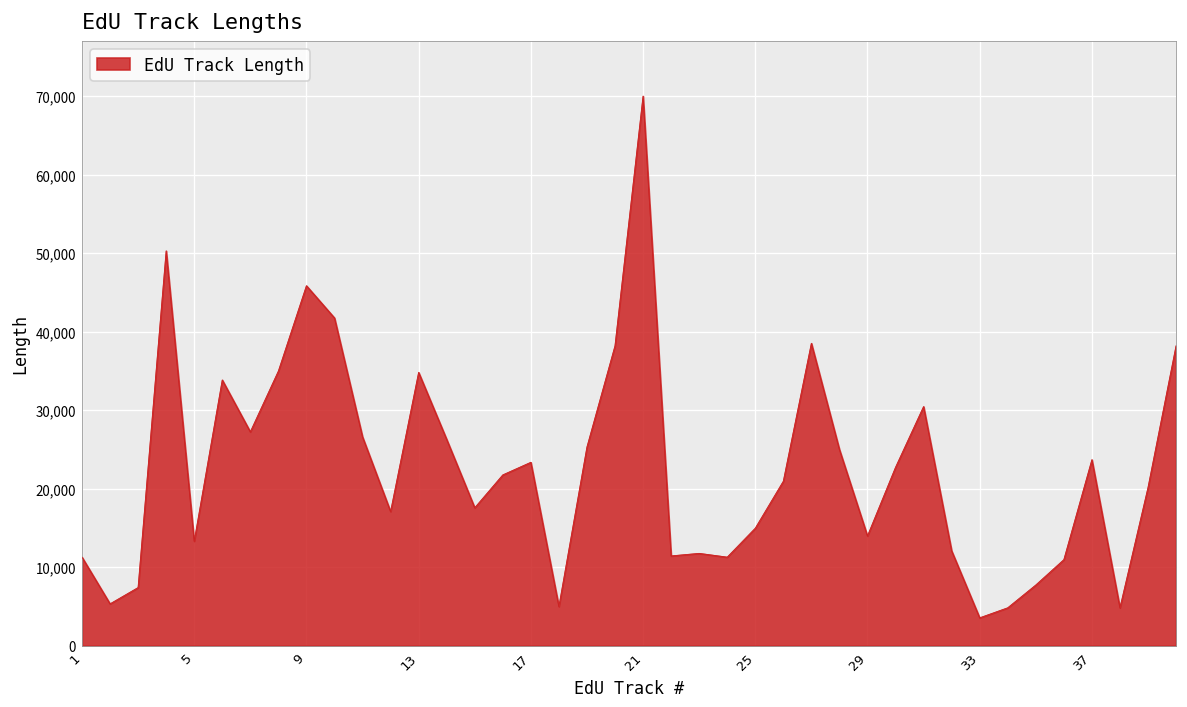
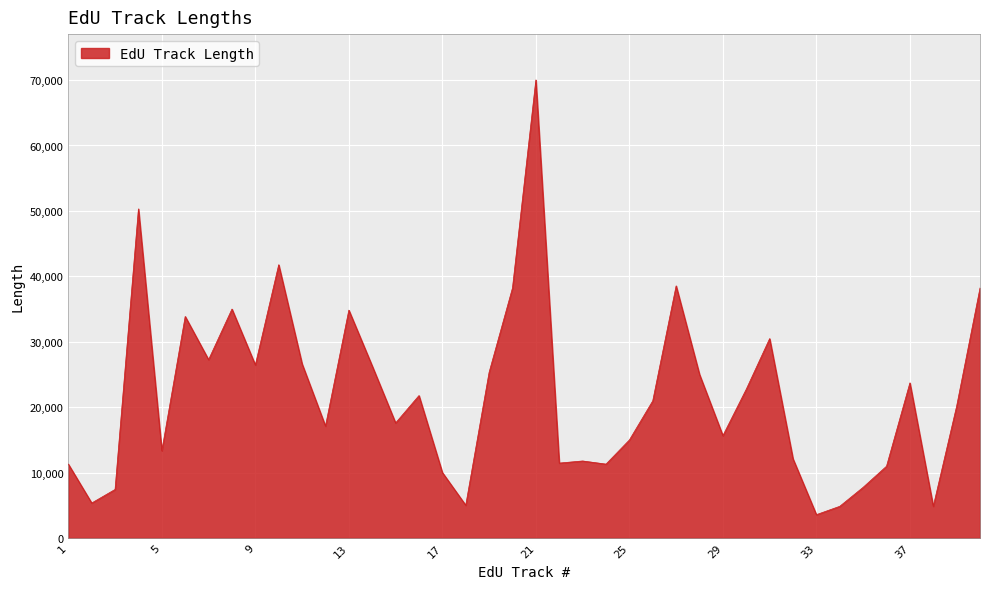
9: 46,000 -> 26,000
17: 23,000 -> 10,000
29: 14,000 -> 16,000
